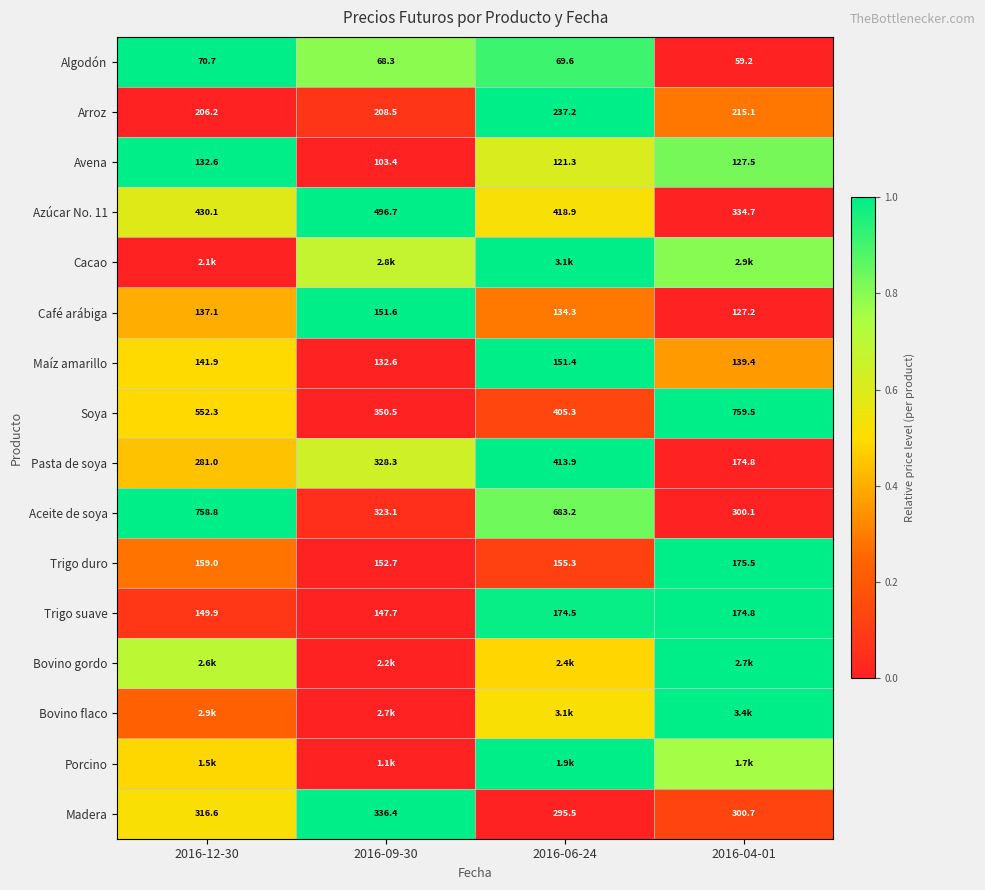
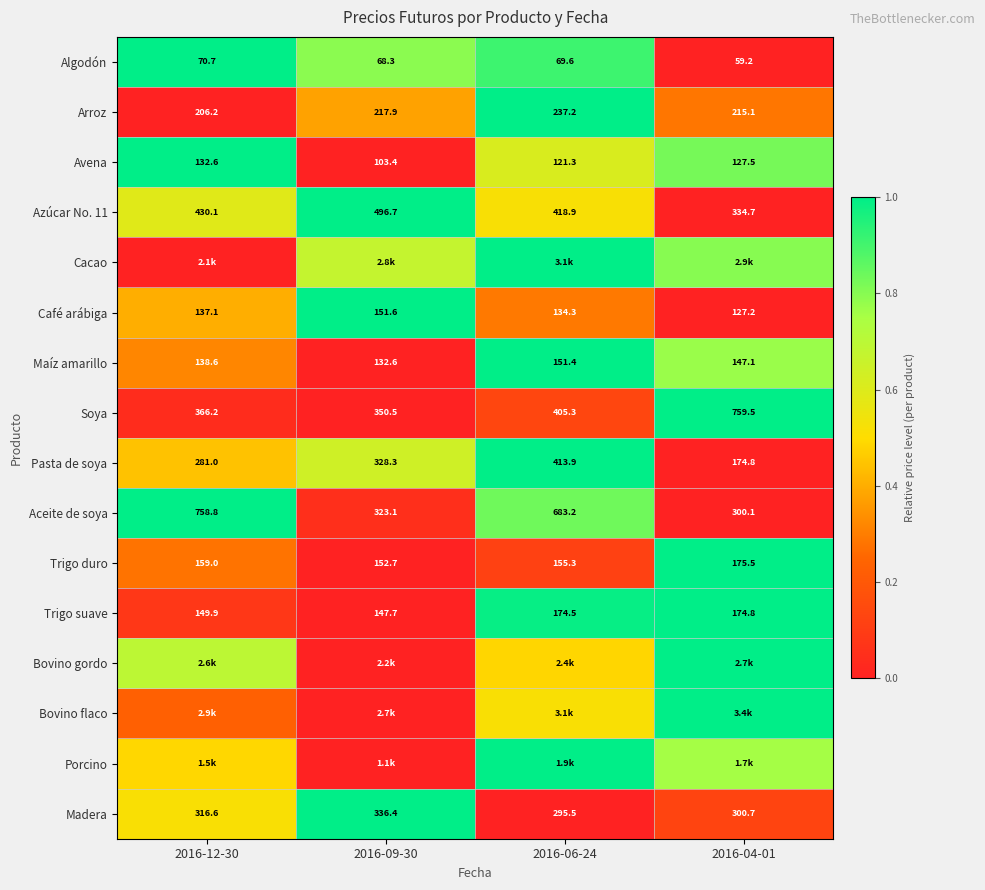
Arroz, 2016-09-30: 208.5 -> 217.9
Maíz amarillo, 2016-12-30: 141.9 -> 138.6
Maíz amarillo, 2016-04-01: 139.4 -> 147.1
Soya, 2016-12-30: 552.3 -> 366.2
